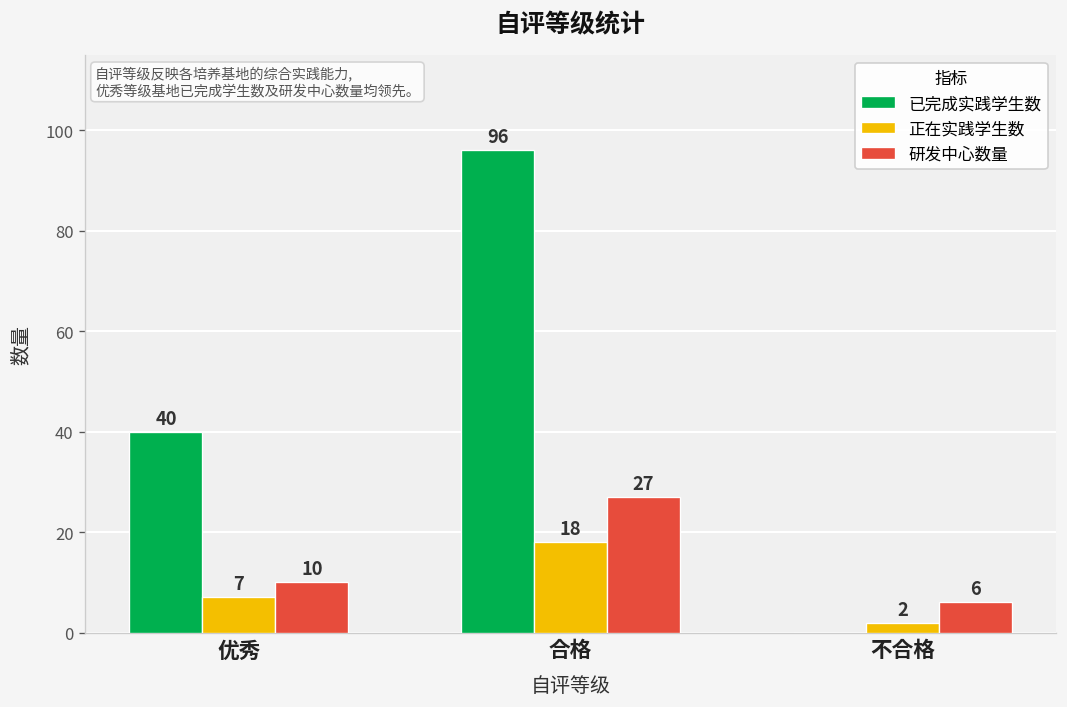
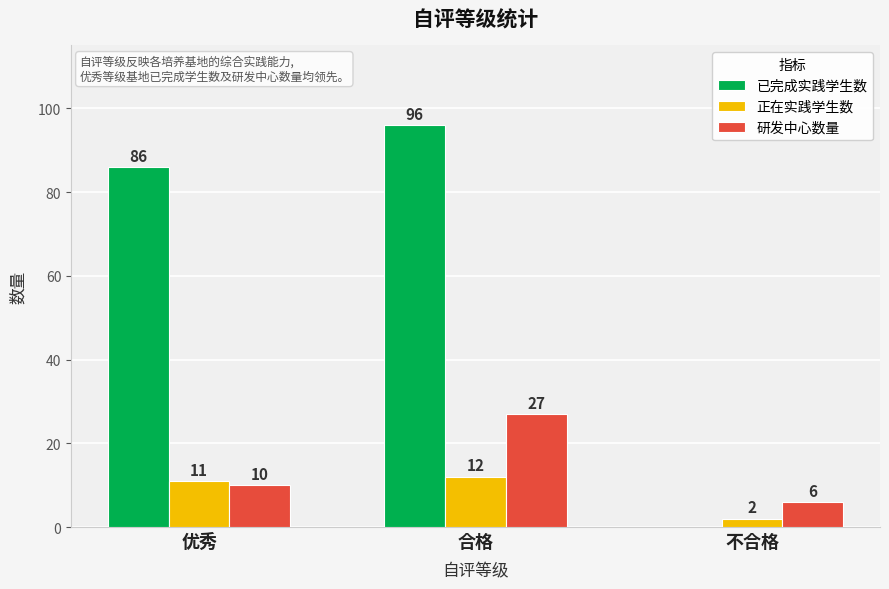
已完成实践学生数, 优秀: 40 -> 86
正在实践学生数, 优秀: 7 -> 11
正在实践学生数, 合格: 18 -> 12
